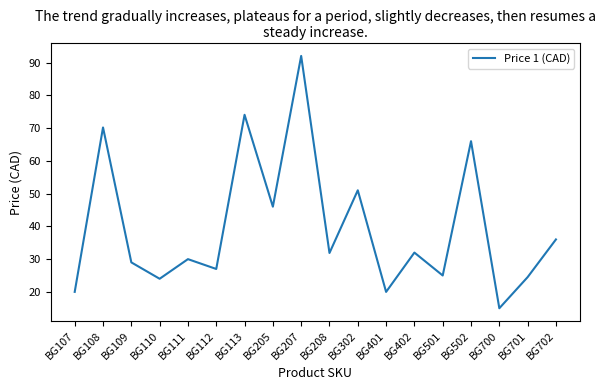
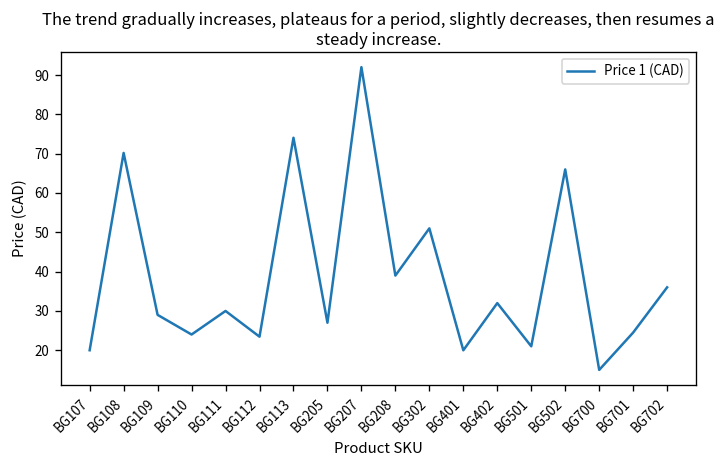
BG112: 27 -> 23
BG205: 46 -> 27
BG208: 32 -> 39
BG501: 25 -> 21
